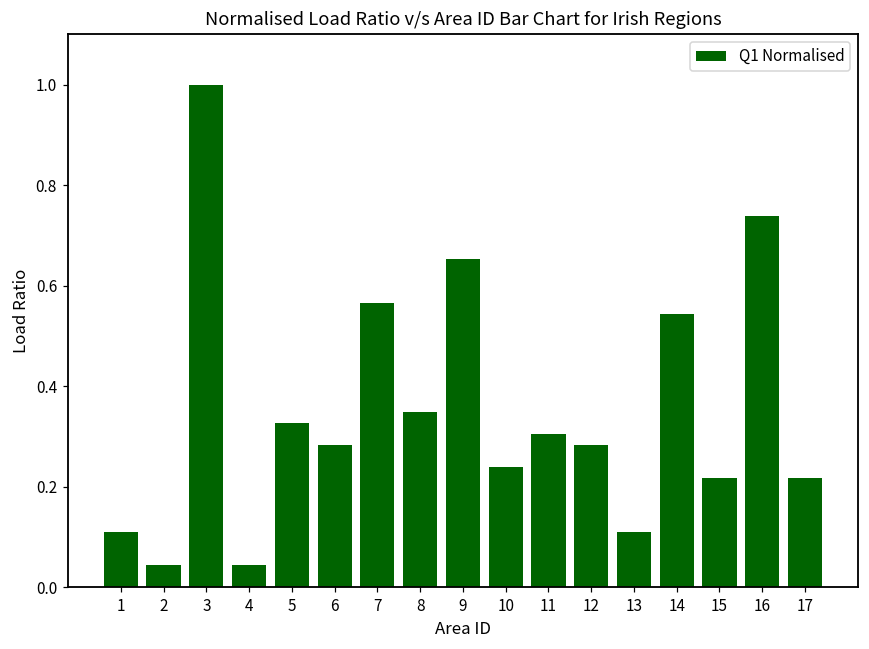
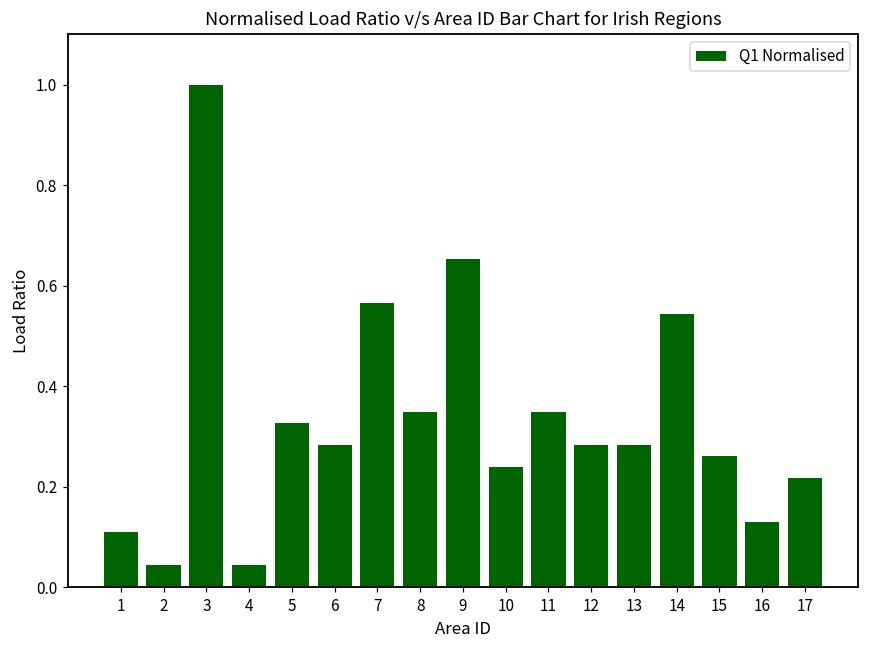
11: 0.30 -> 0.35
13: 0.11 -> 0.28
15: 0.22 -> 0.26
16: 0.74 -> 0.13
